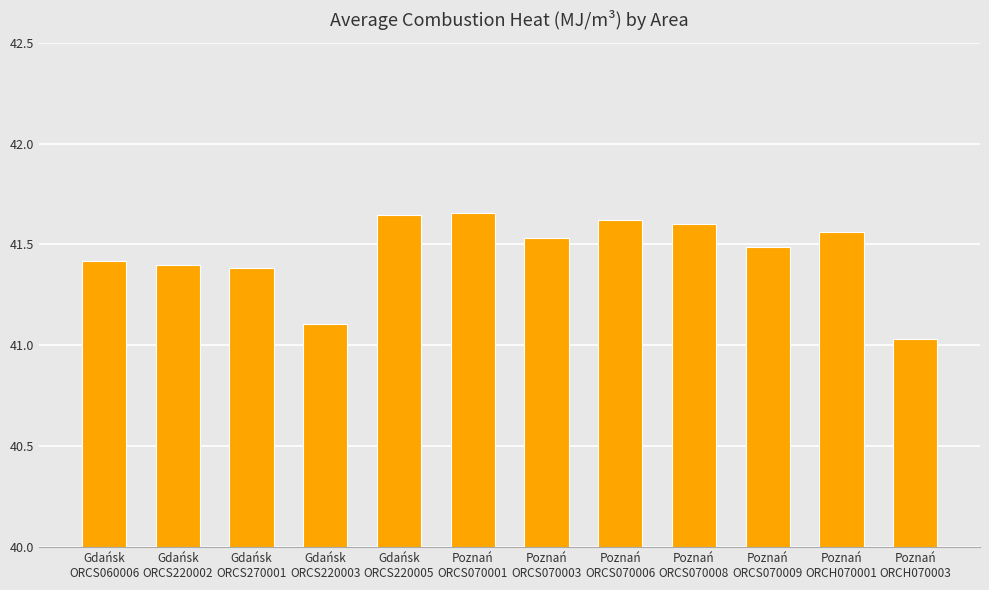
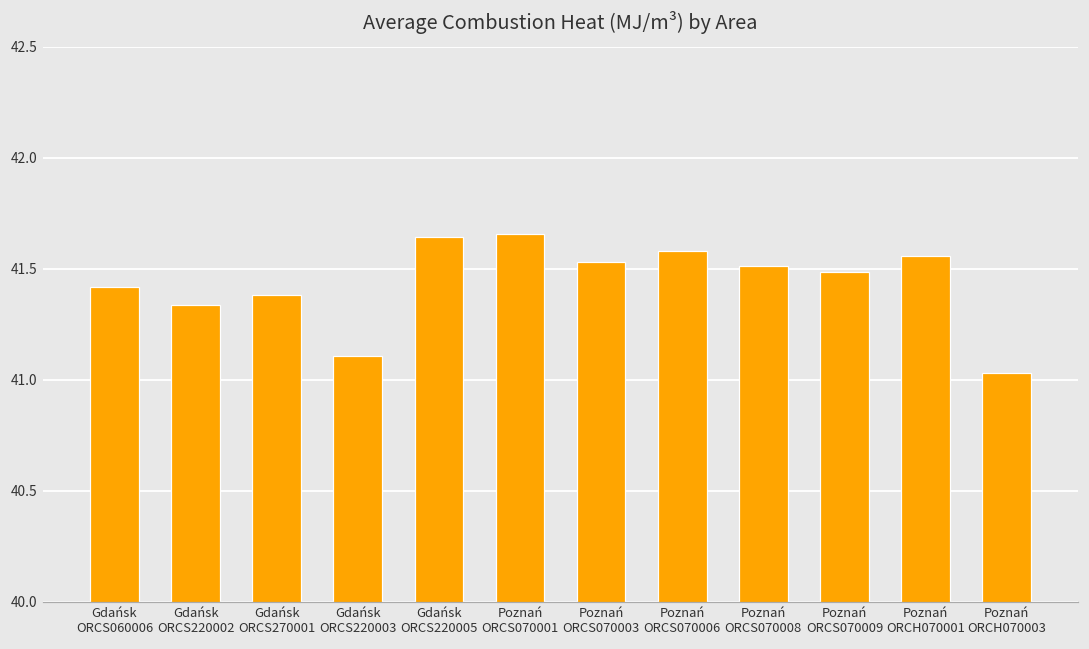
Gdańsk ORCS220002: 41.40 -> 41.34
Poznań ORCS070006: 41.62 -> 41.58
Poznań ORCS070008: 41.60 -> 41.51
